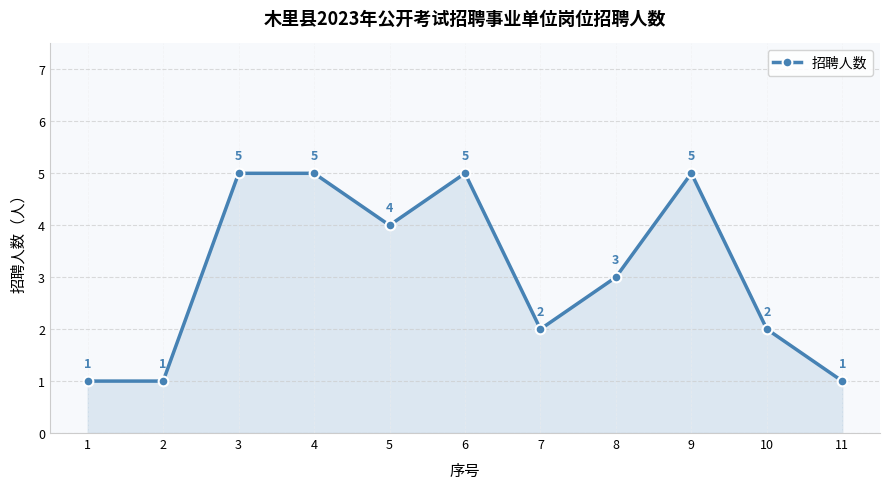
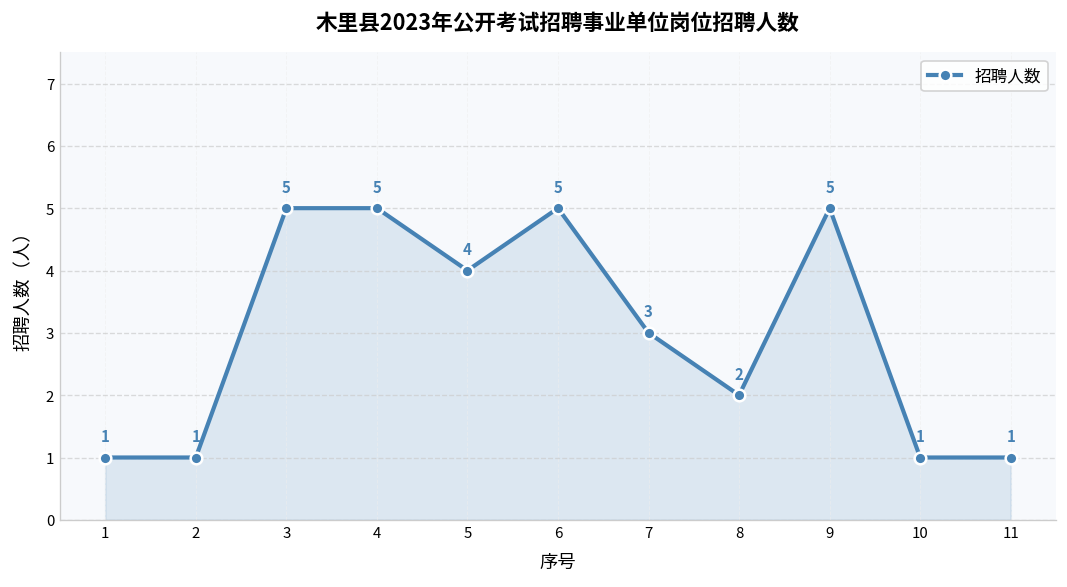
7: 2 -> 3
8: 3 -> 2
10: 2 -> 1
